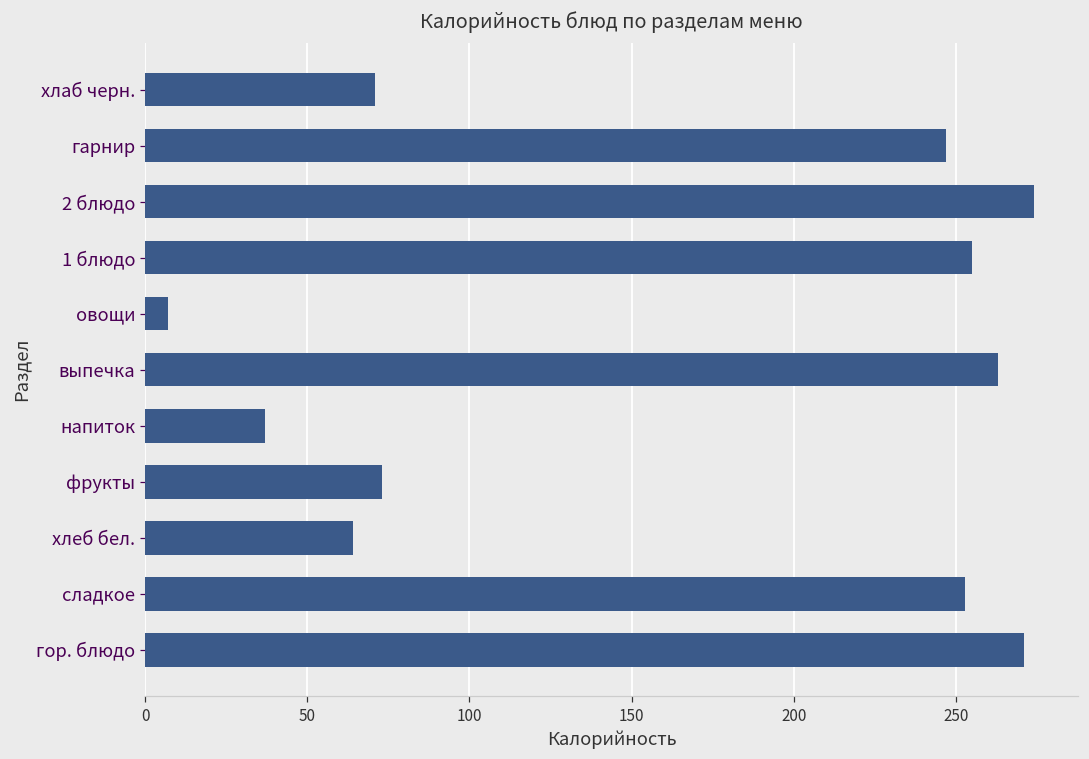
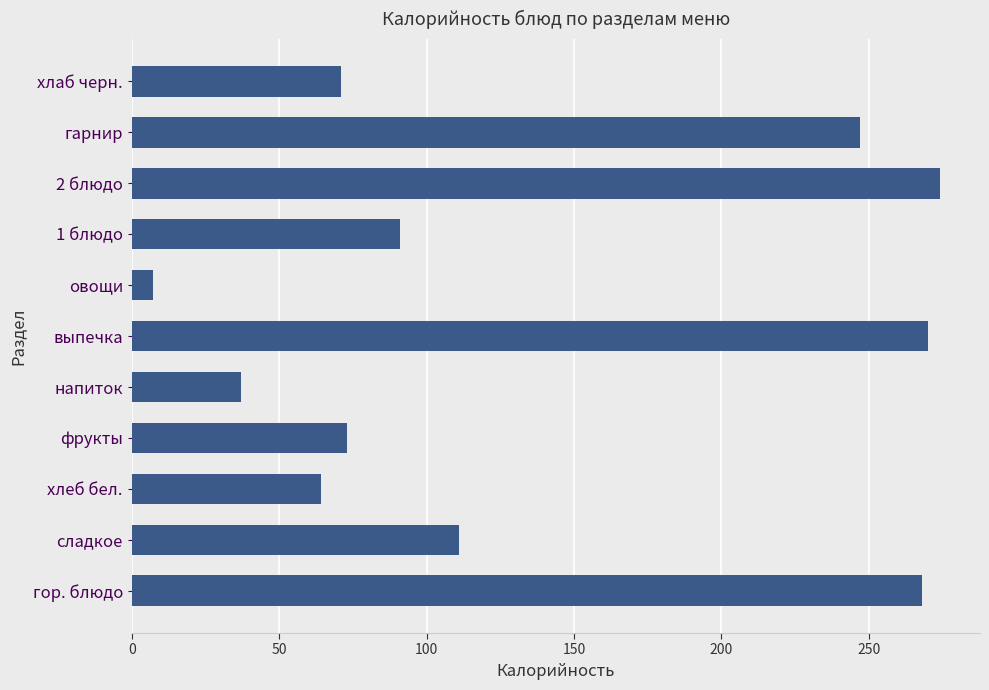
1 блюдо: 255 -> 91
выпечка: 263 -> 270
сладкое: 253 -> 111
гор. блюдо: 271 -> 268
